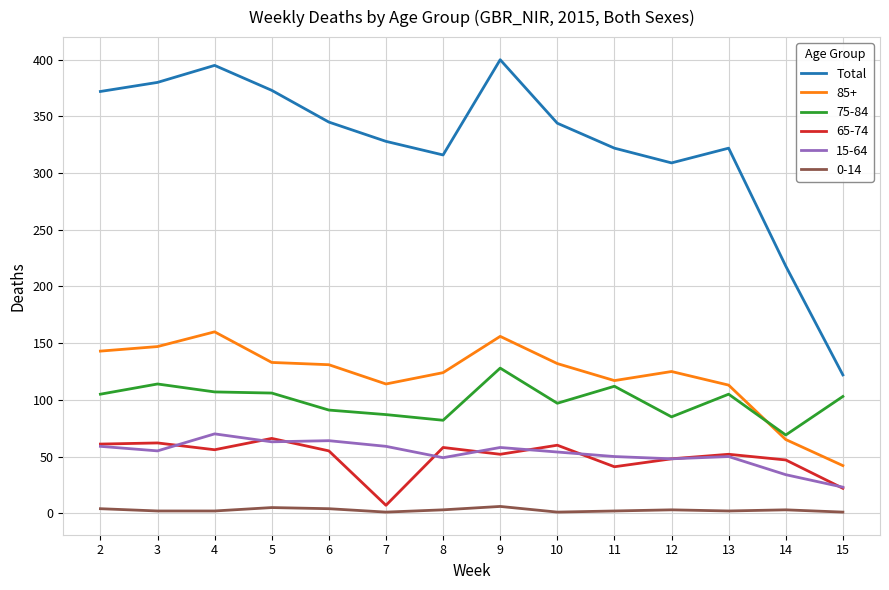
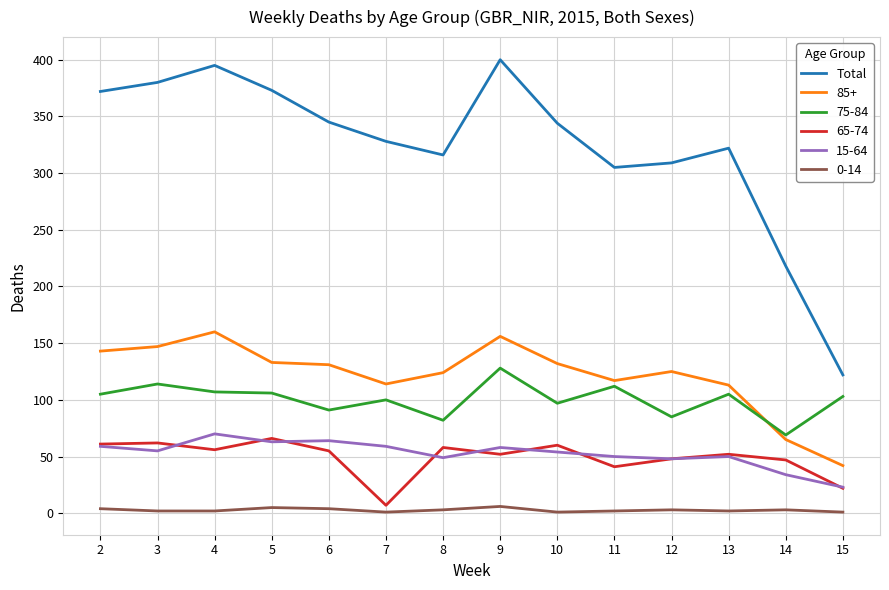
75-84, 7: 87 -> 100
Total, 11: 322 -> 305
